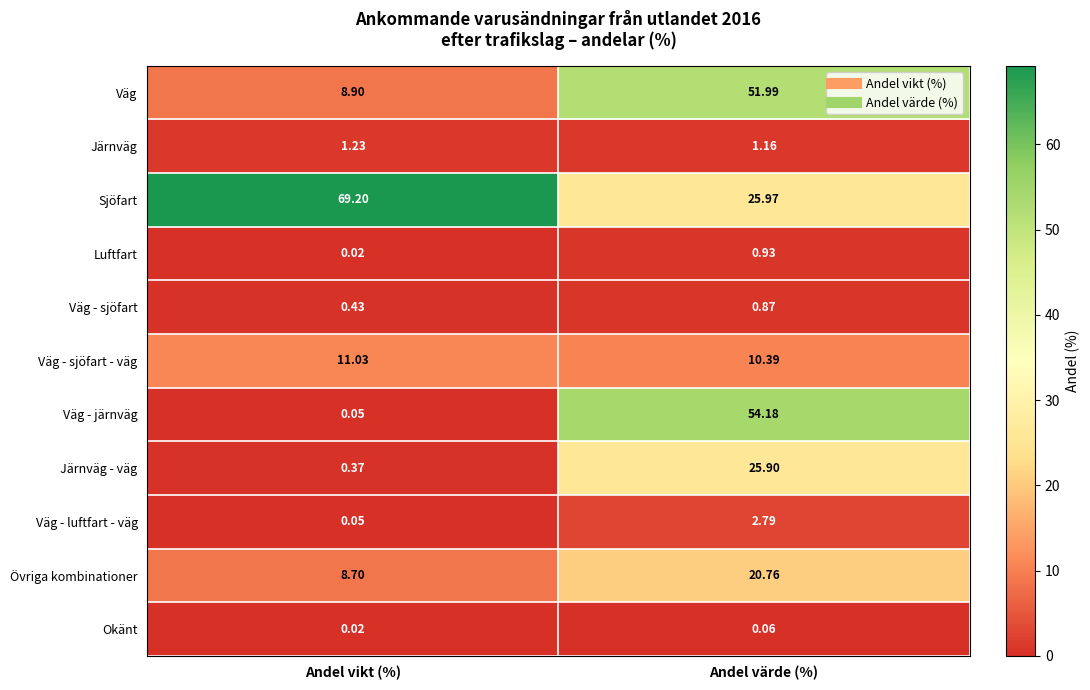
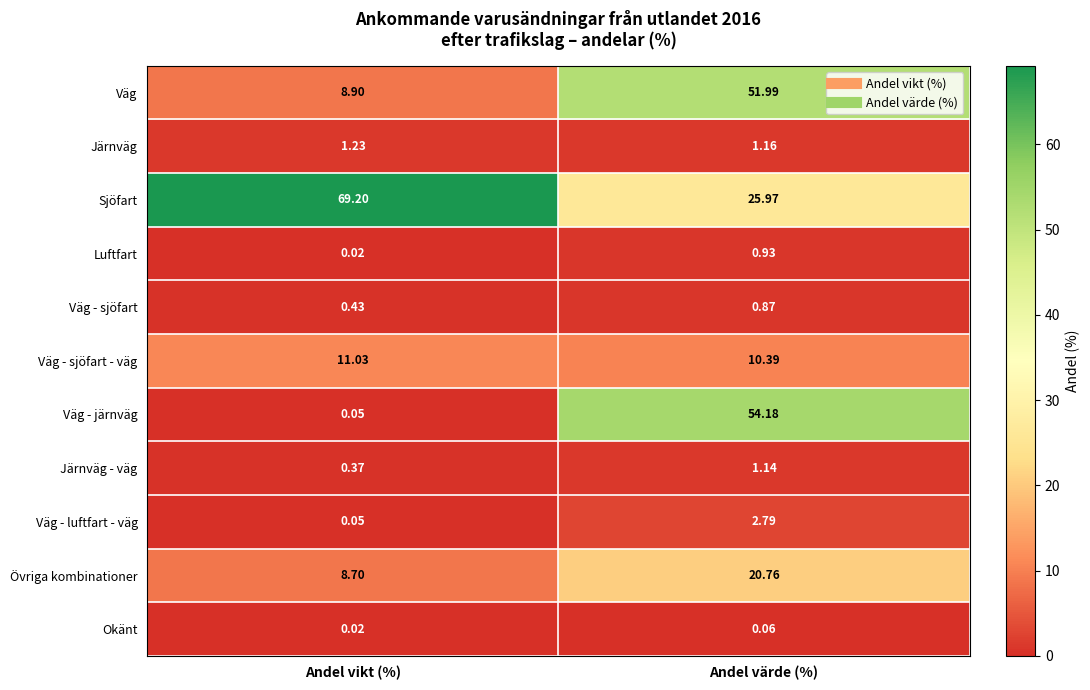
Järnväg - väg, Andel värde (%): 25.90 -> 1.14
